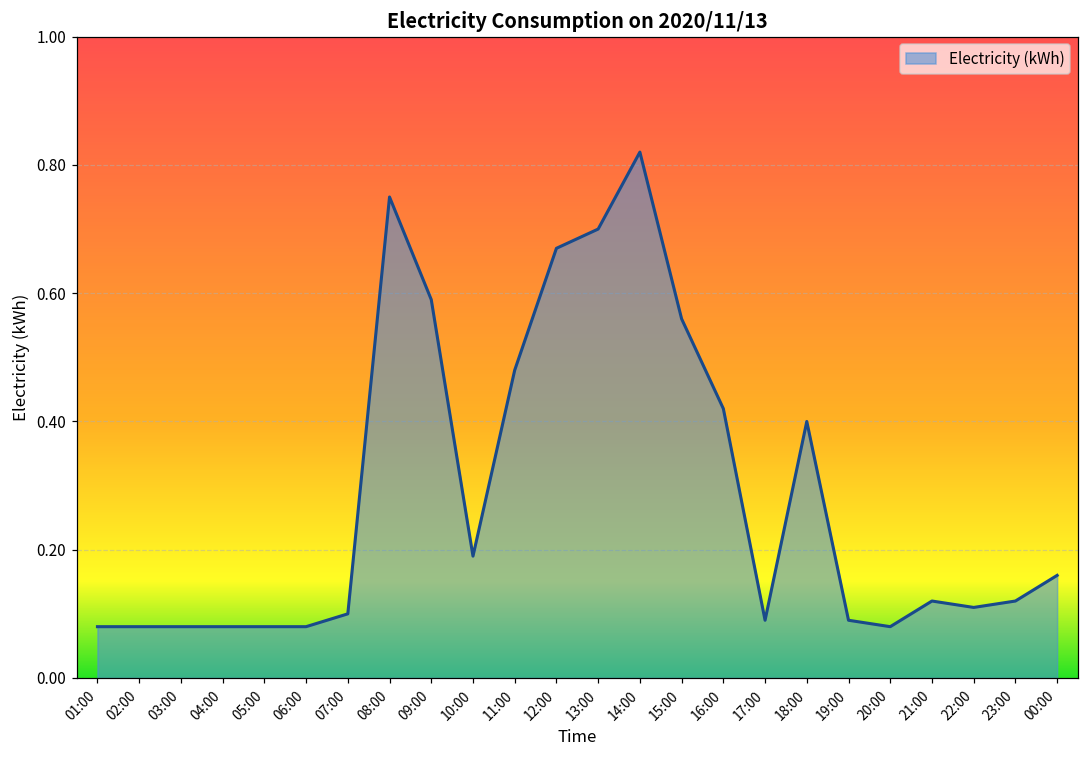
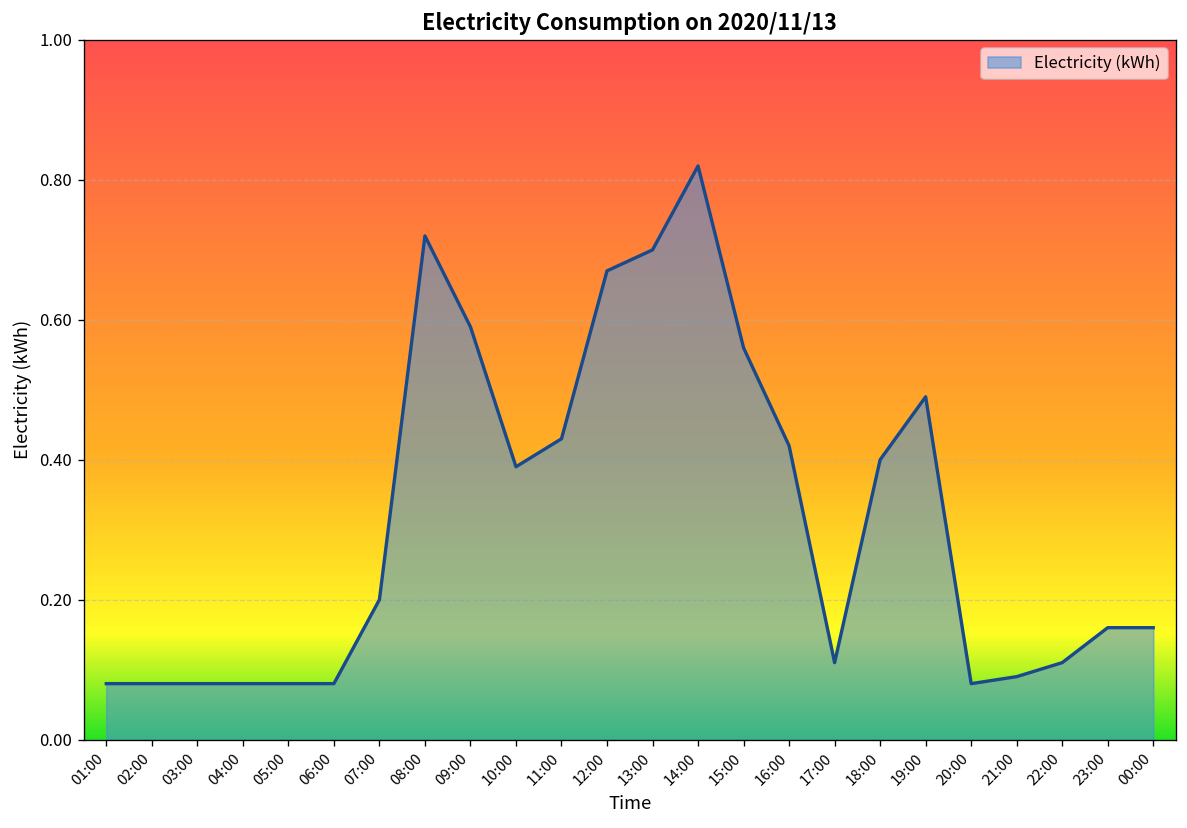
07:00: 0.1 -> 0.2
08:00: 0.75 -> 0.72
10:00: 0.19 -> 0.39
11:00: 0.48 -> 0.43
17:00: 0.09 -> 0.11
19:00: 0.09 -> 0.49
21:00: 0.12 -> 0.09
23:00: 0.12 -> 0.16
